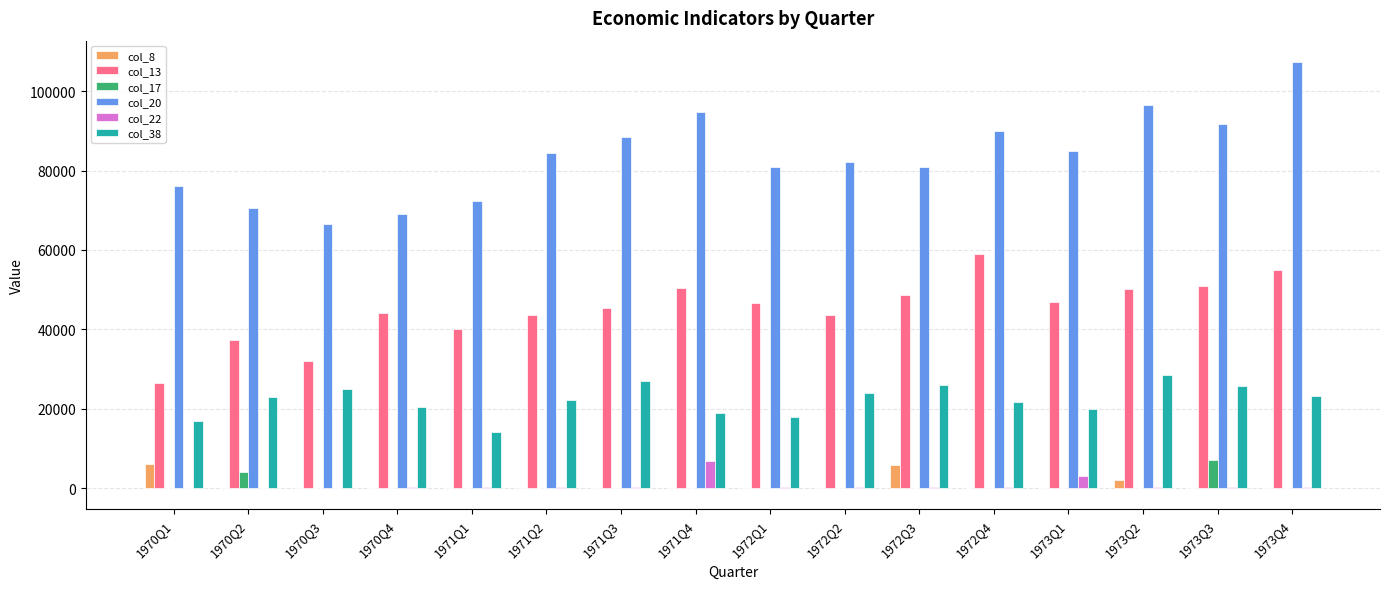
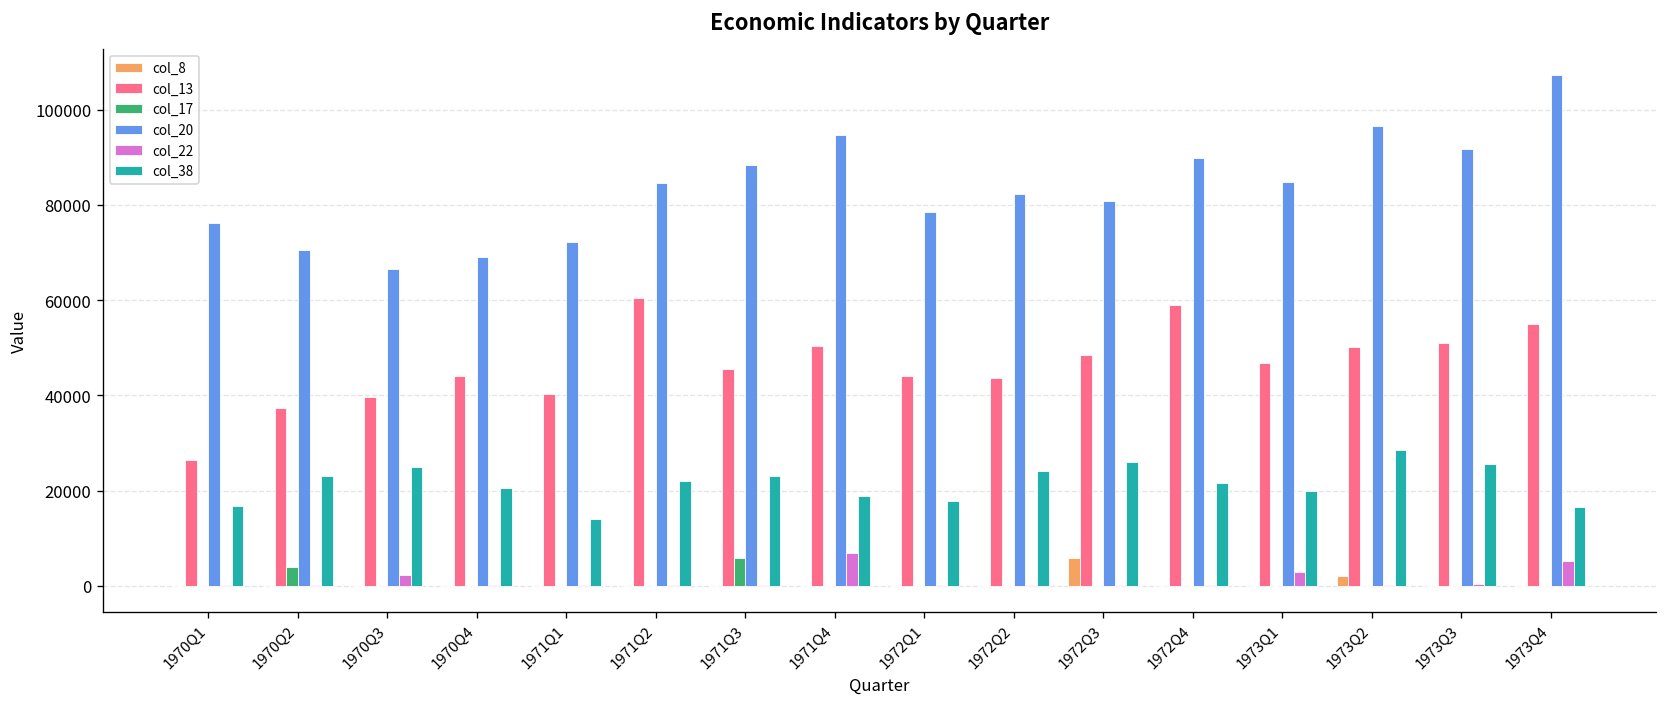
col_8, 1970Q1: 6000 -> 0
col_13, 1970Q3: 32000 -> 40000
col_22, 1970Q3: 0 -> 2000
col_13, 1971Q2: 44000 -> 60000
col_17, 1971Q3: 0 -> 6000
col_38, 1971Q3: 27000 -> 23000
col_13, 1972Q1: 47000 -> 44000
col_20, 1972Q1: 81000 -> 78000
col_17, 1973Q3: 7000 -> 0
col_22, 1973Q4: 0 -> 5000
col_38, 1973Q4: 23000 -> 17000
